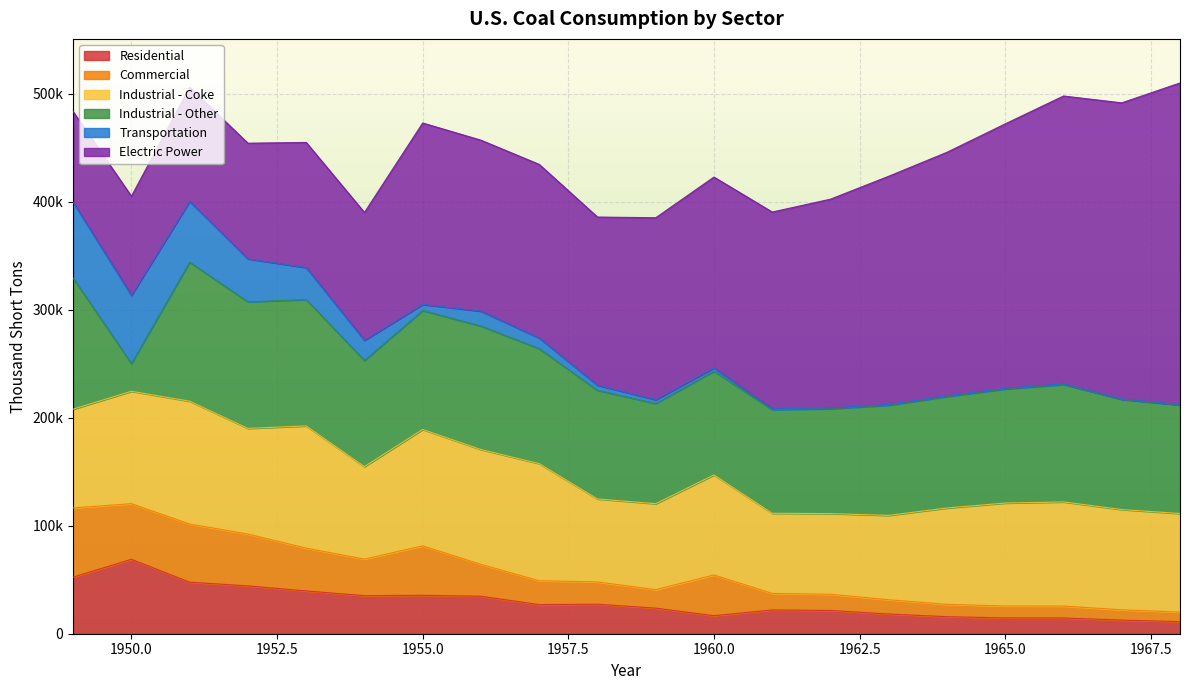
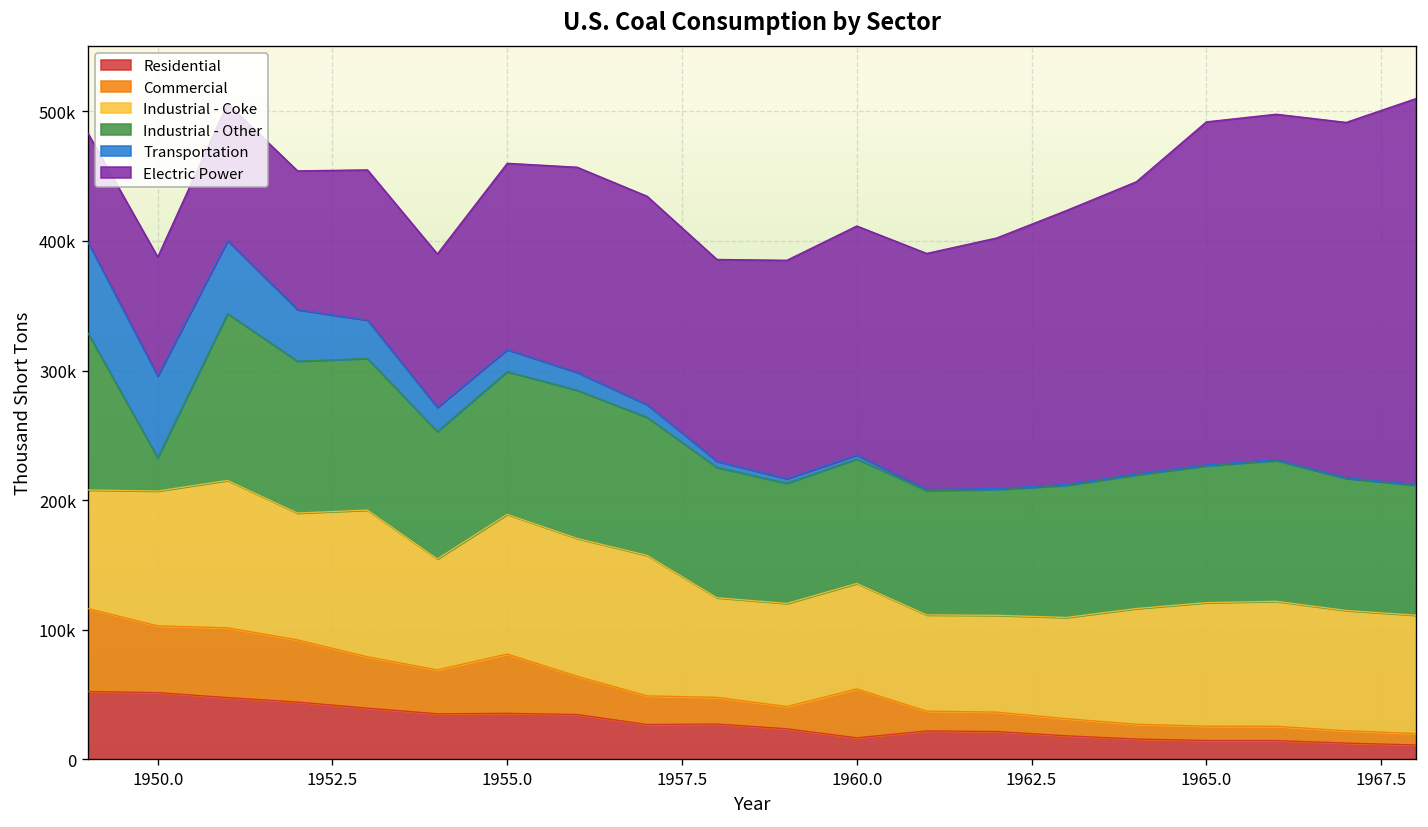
Residential, 1950.0: 69000 -> 52000
Transportation, 1955.0: 6000 -> 17000
Electric Power, 1955.0: 168000 -> 144000
Industrial - Coke, 1960.0: 93000 -> 81000
Electric Power, 1965.0: 245000 -> 265000
